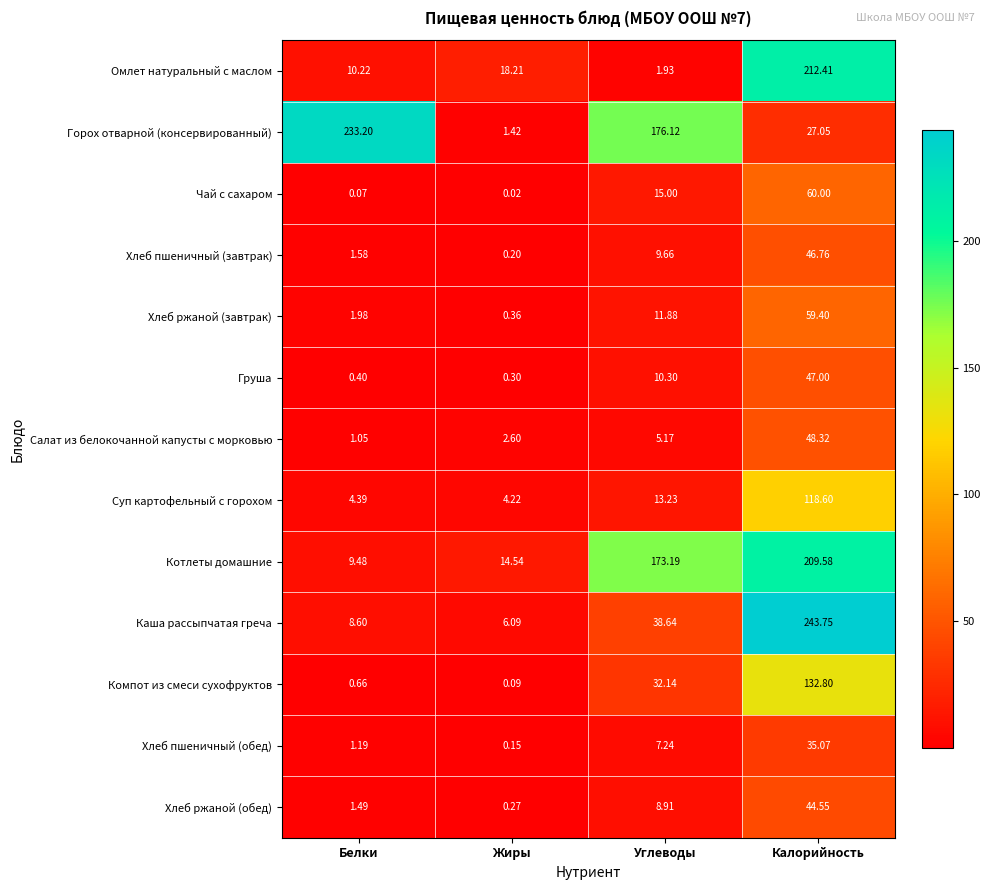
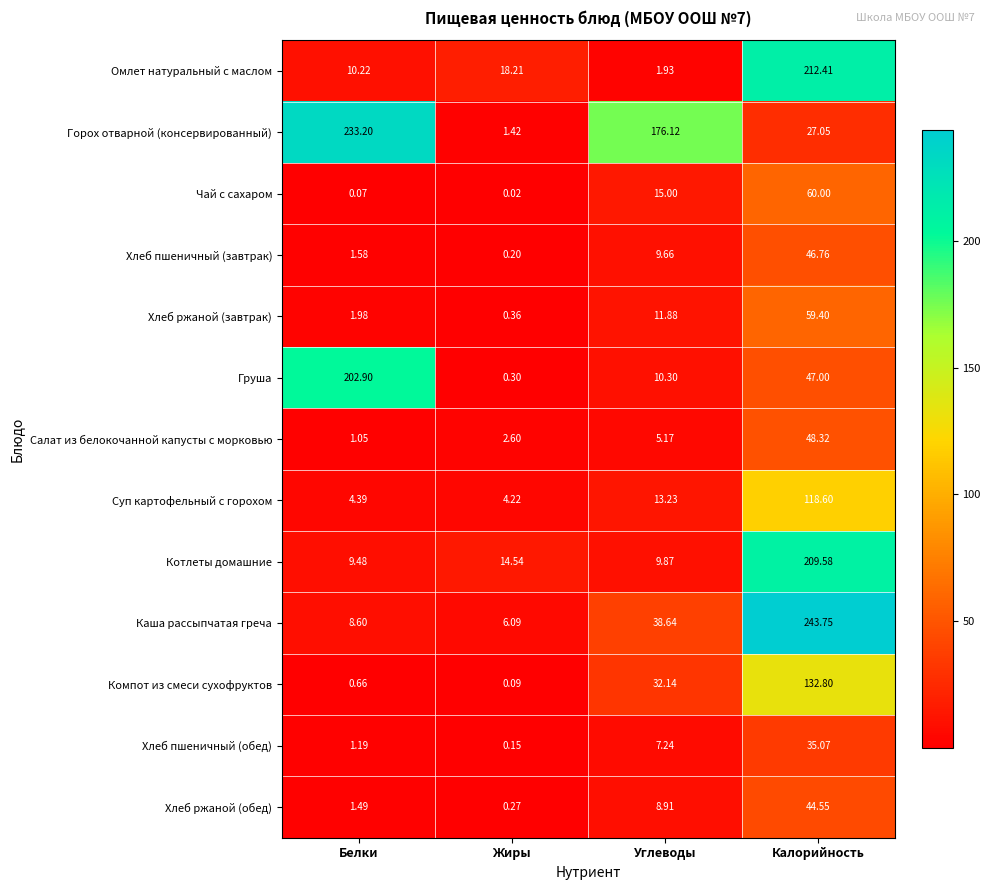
Груша, Белки: 0.40 -> 202.90
Котлеты домашние, Углеводы: 173.19 -> 9.87
